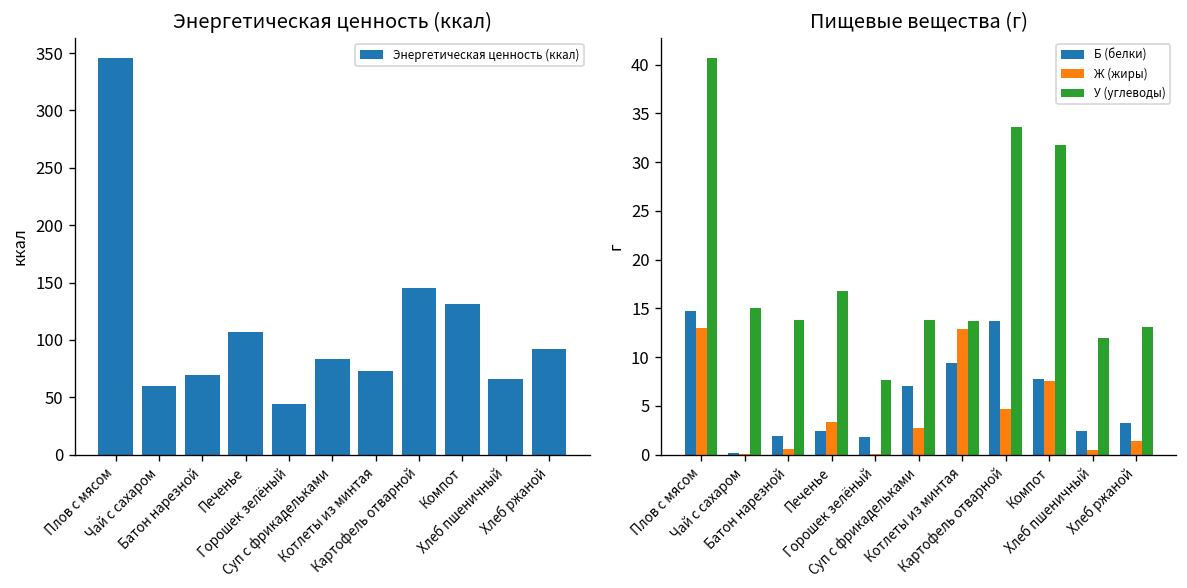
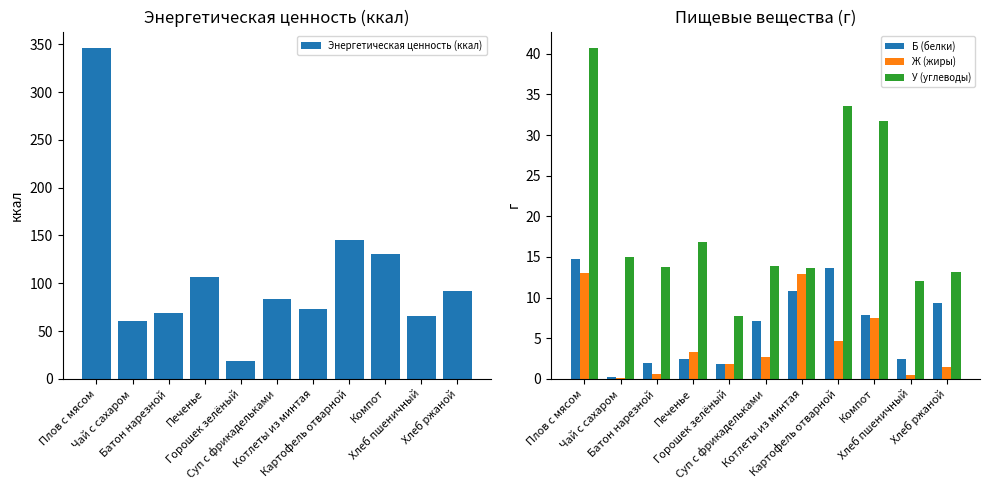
Энергетическая ценность (ккал), Горошек зелёный: 40 -> 20
Пищевые вещества (г), Ж (жиры), Горошек зелёный: 0 -> 2
Пищевые вещества (г), Б (белки), Котлеты из минтая: 9 -> 11
Пищевые вещества (г), Б (белки), Хлеб ржаной: 3 -> 9
